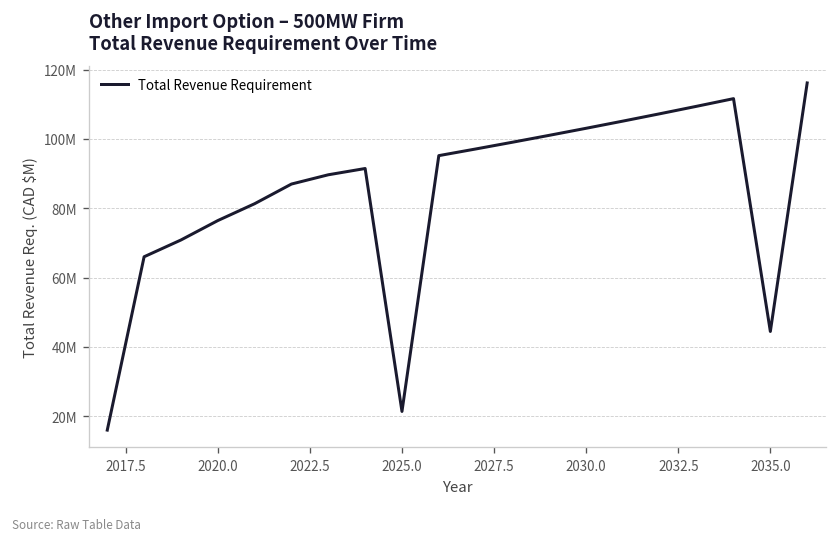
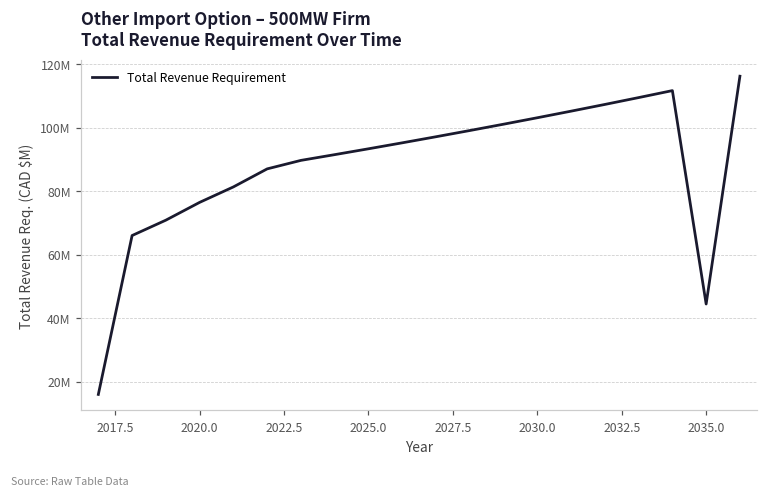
2025.0: 21000000 -> 93000000
